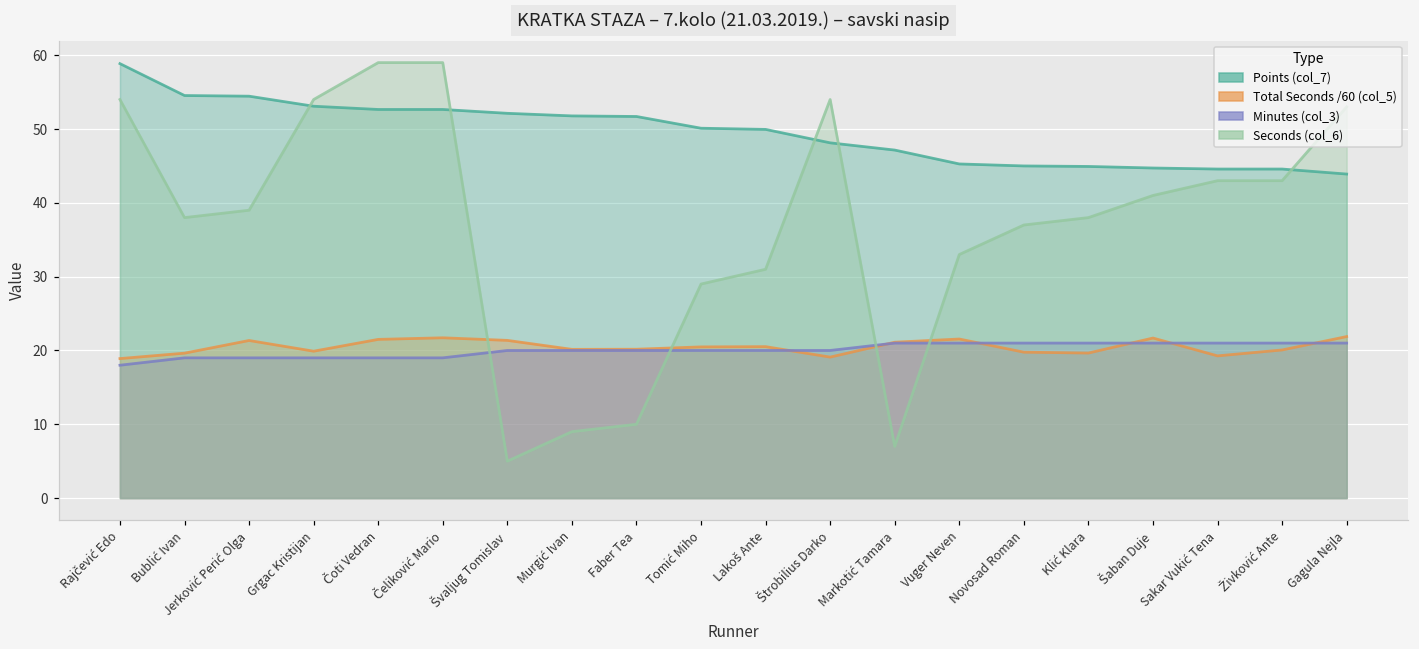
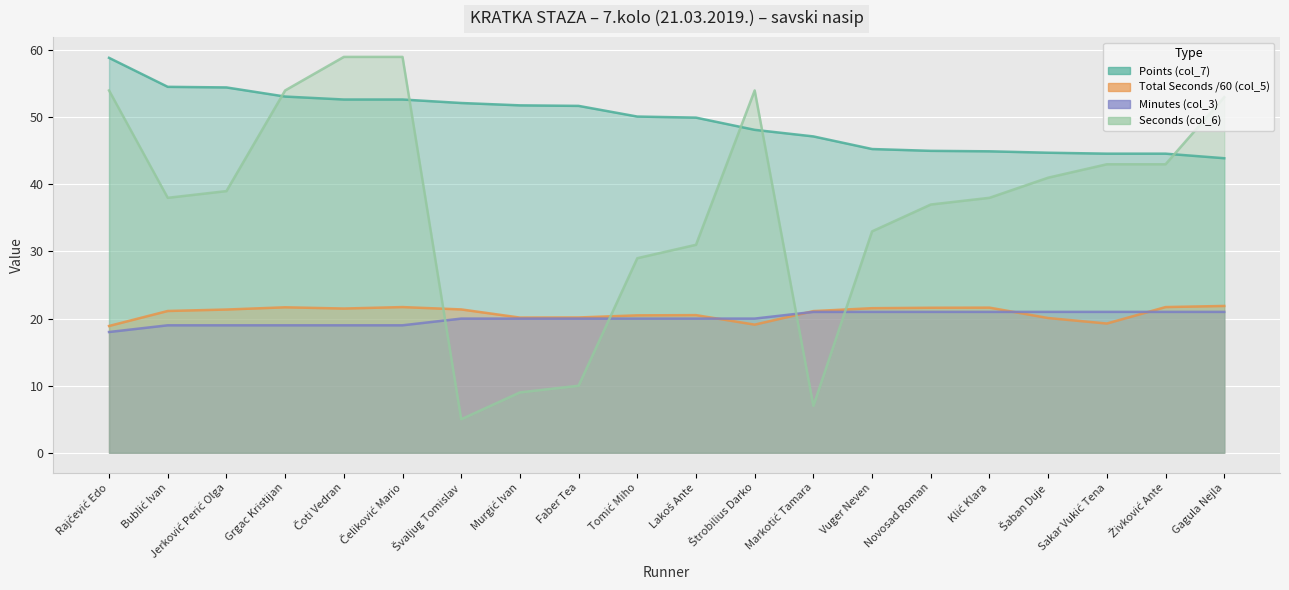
Total Seconds /60 (col_5), Bublić Ivan: 20 -> 21
Total Seconds /60 (col_5), Grgac Kristijan: 20 -> 22
Total Seconds /60 (col_5), Novosad Roman: 20 -> 22
Total Seconds /60 (col_5), Klić Klara: 20 -> 22
Total Seconds /60 (col_5), Šaban Duje: 22 -> 20
Total Seconds /60 (col_5), Živković Ante: 20 -> 22
